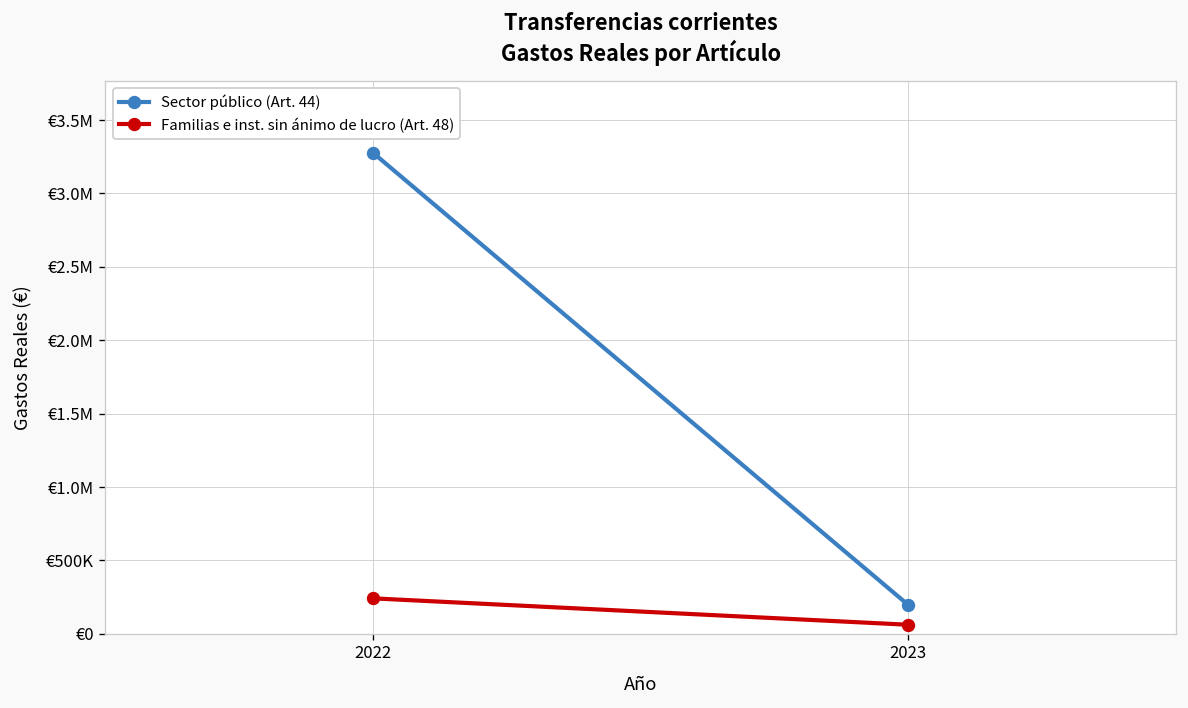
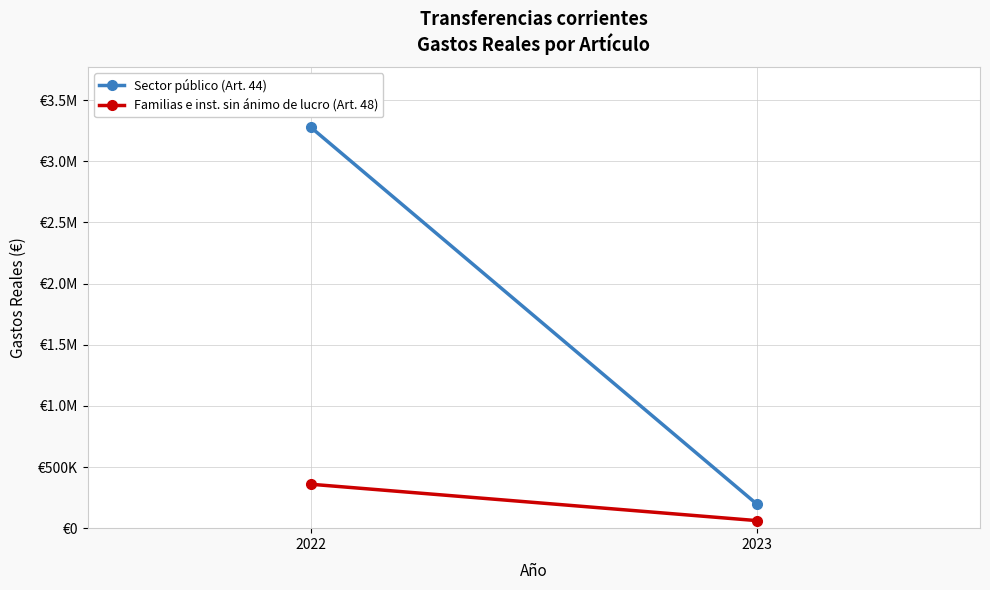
Familias e inst. sin ánimo de lucro (Art. 48), 2022: €240000 -> €360000
